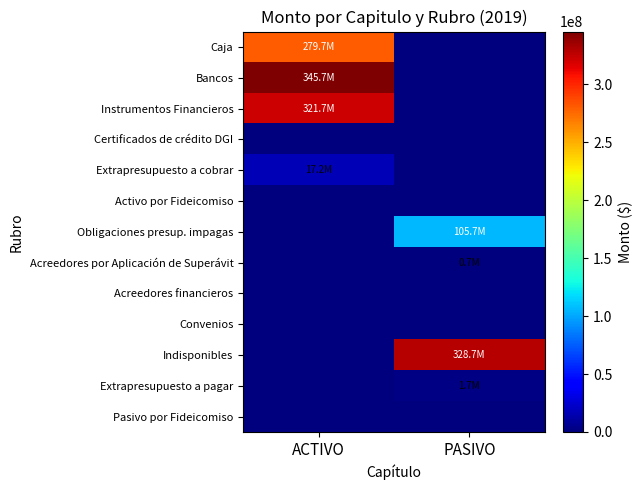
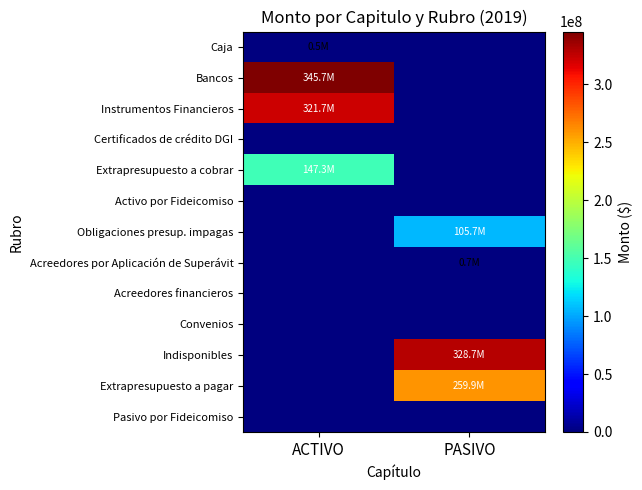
Caja, ACTIVO: 279.7M -> 0.5M
Extrapresupuesto a cobrar, ACTIVO: 17.2M -> 147.3M
Extrapresupuesto a pagar, PASIVO: 1.7M -> 259.9M
